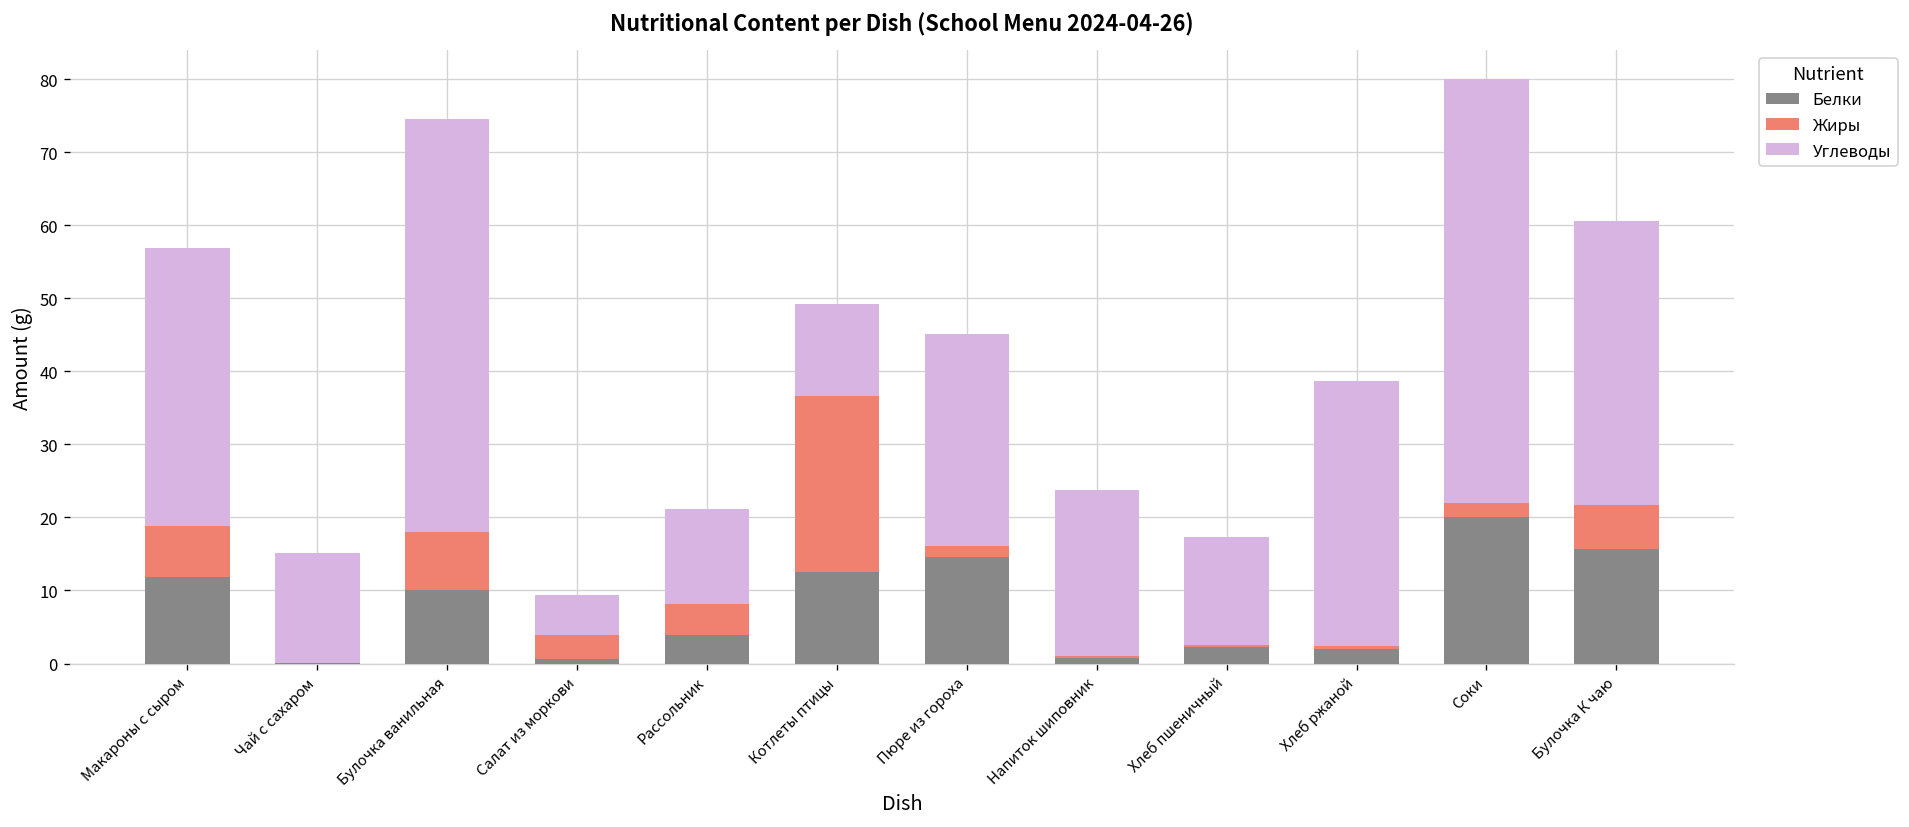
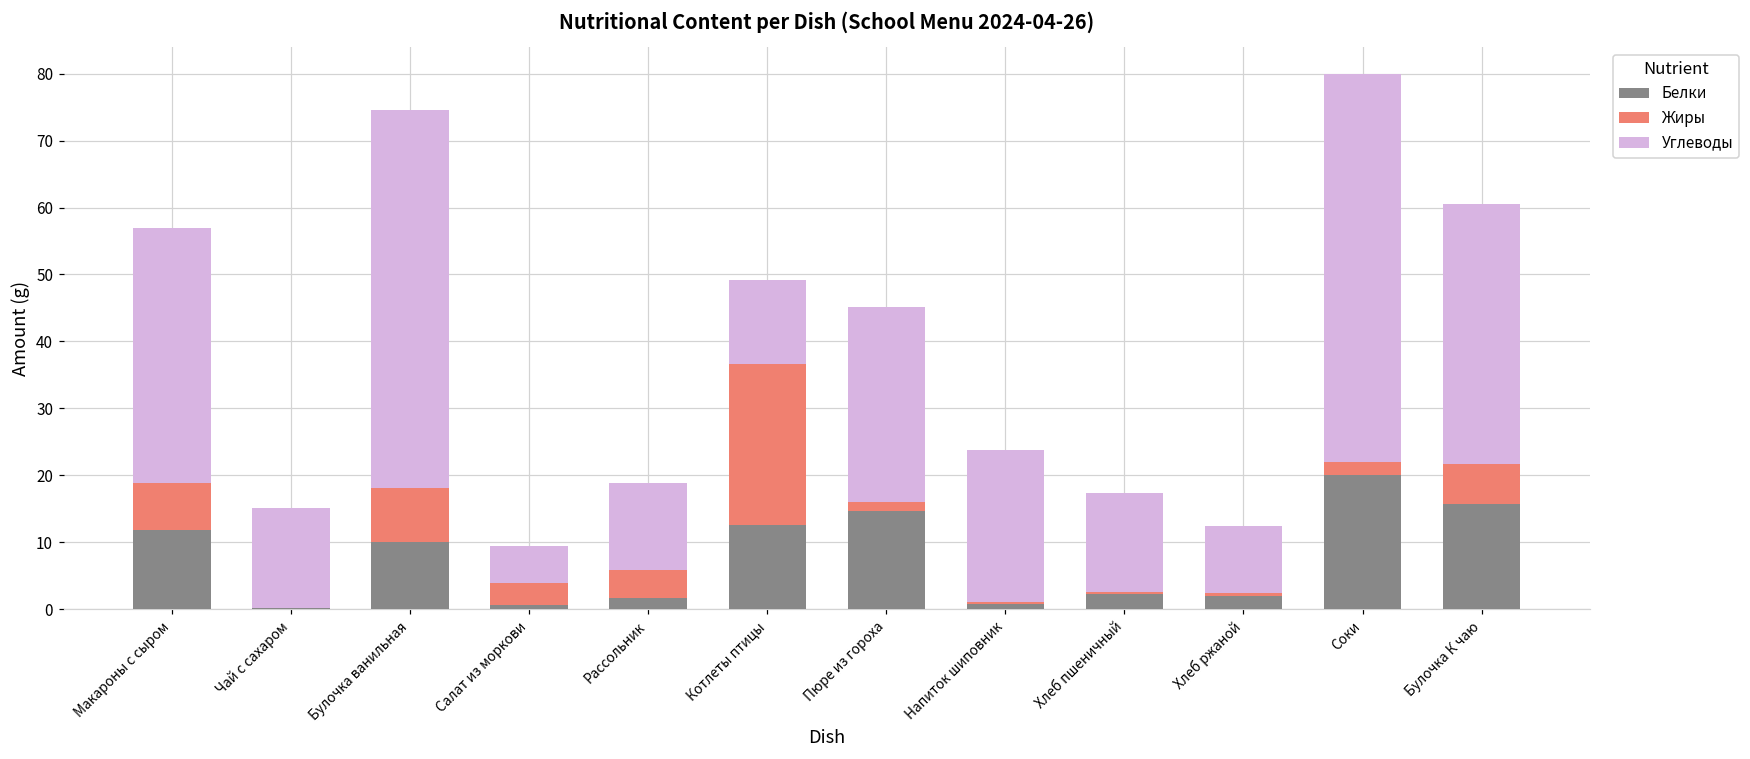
Белки, Рассольник: 4 -> 2
Углеводы, Хлеб ржаной: 36 -> 10
